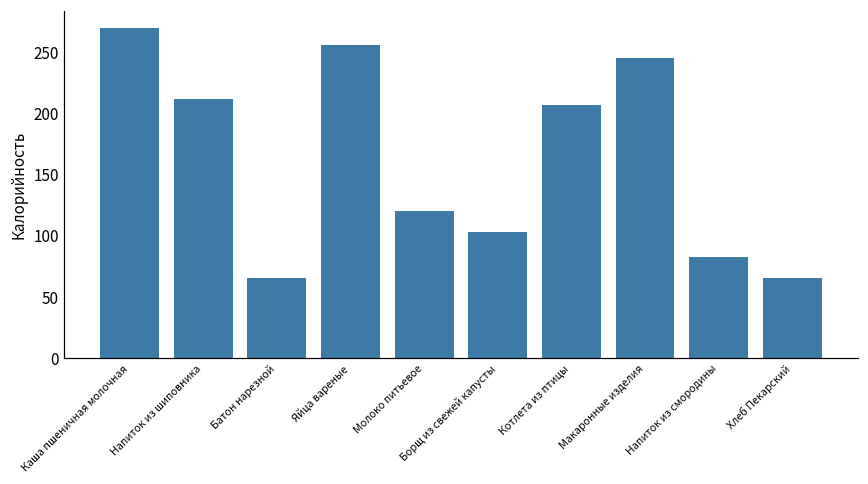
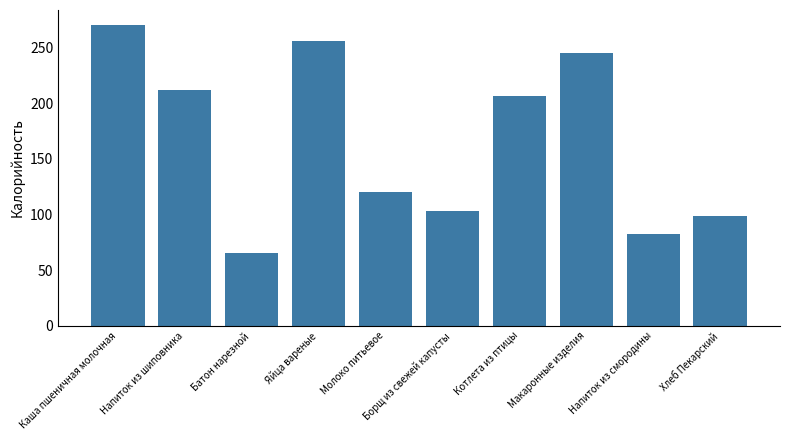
Хлеб Пекарский: 65 -> 98
